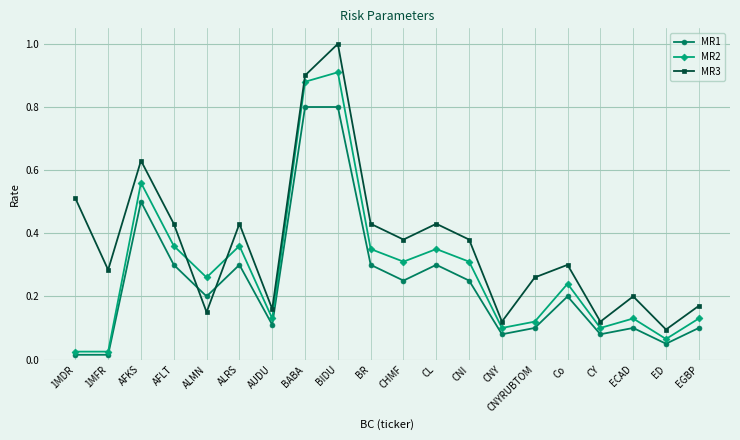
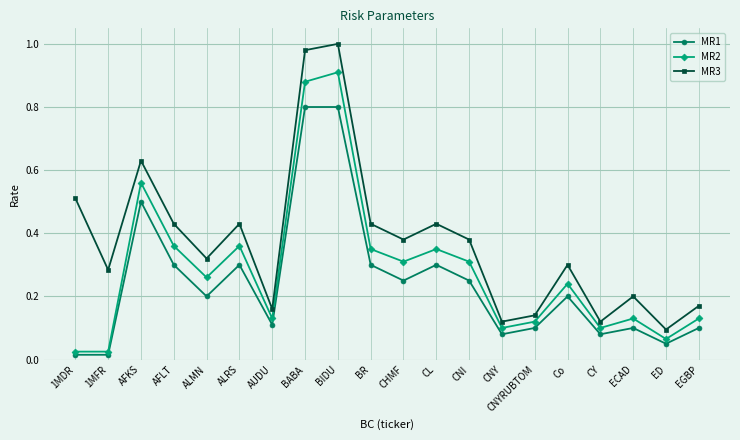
MR3, ALMN: 0.15 -> 0.32
MR3, BABA: 0.90 -> 0.98
MR3, CNYRUBTOM: 0.26 -> 0.14
